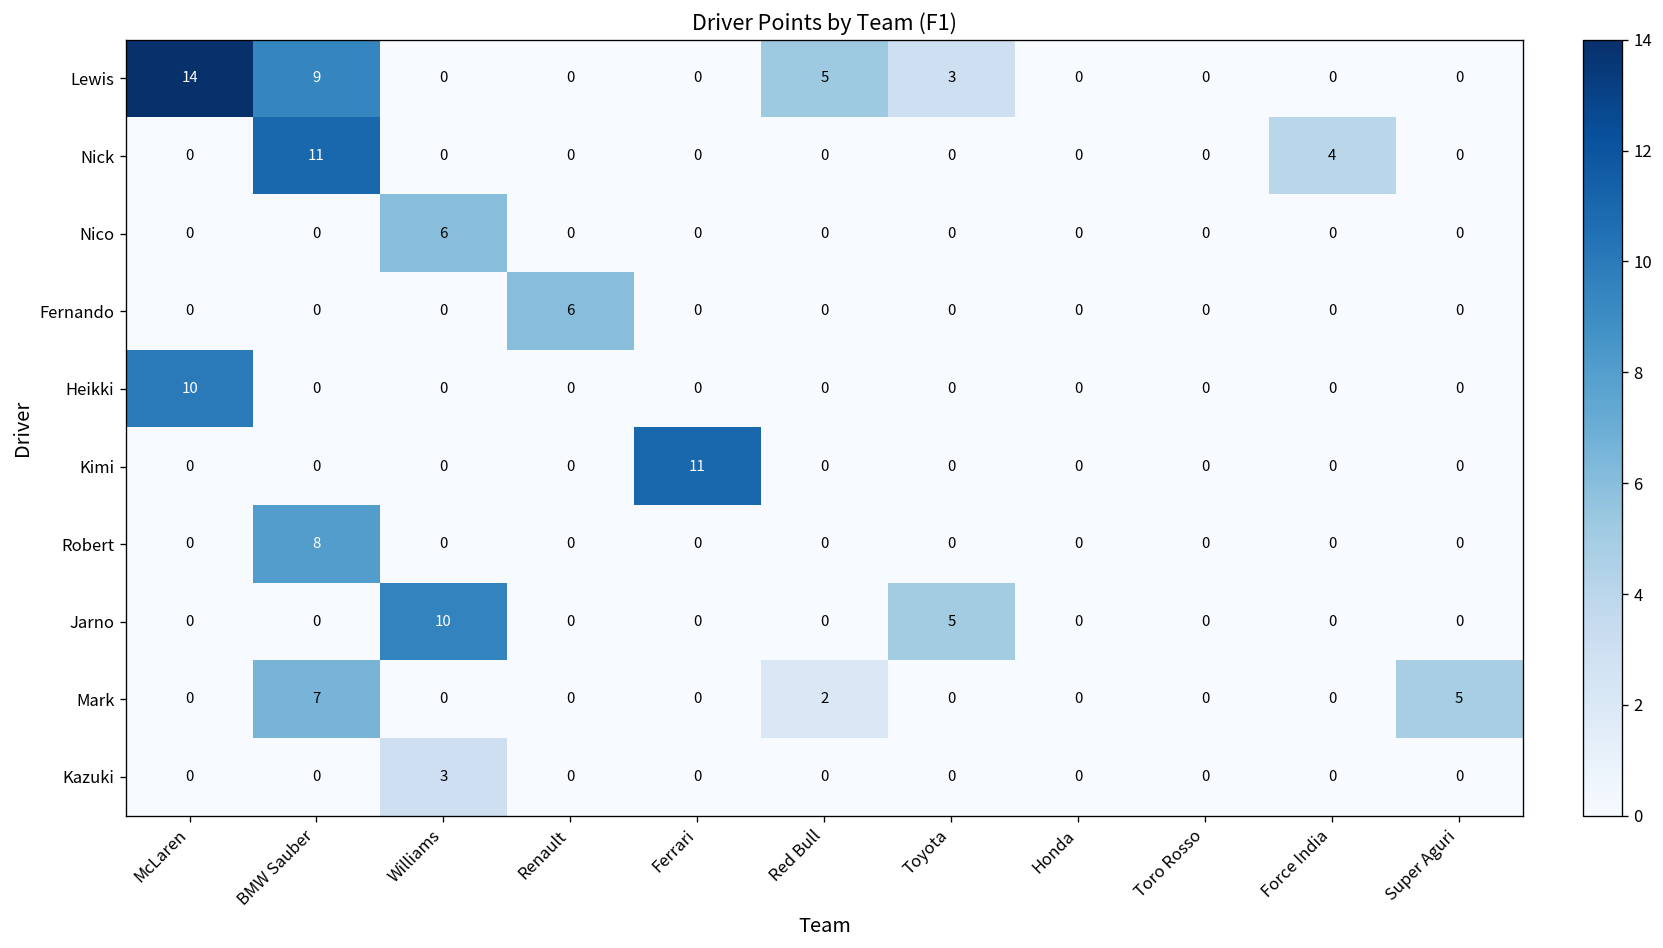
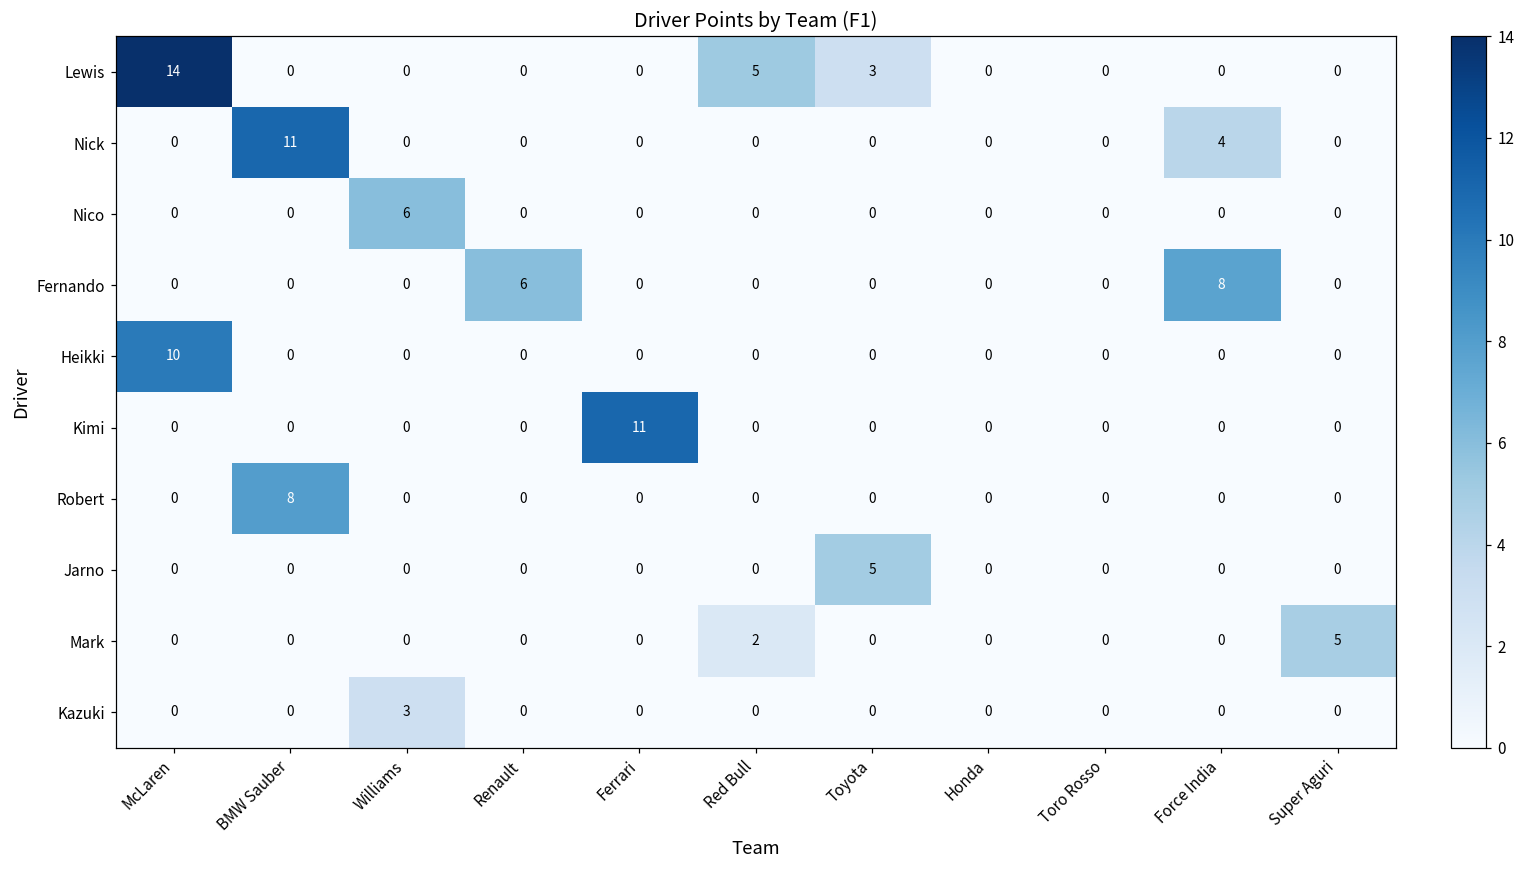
Lewis, BMW Sauber: 9 -> 0
Fernando, Force India: 0 -> 8
Jarno, Williams: 10 -> 0
Mark, BMW Sauber: 7 -> 0
